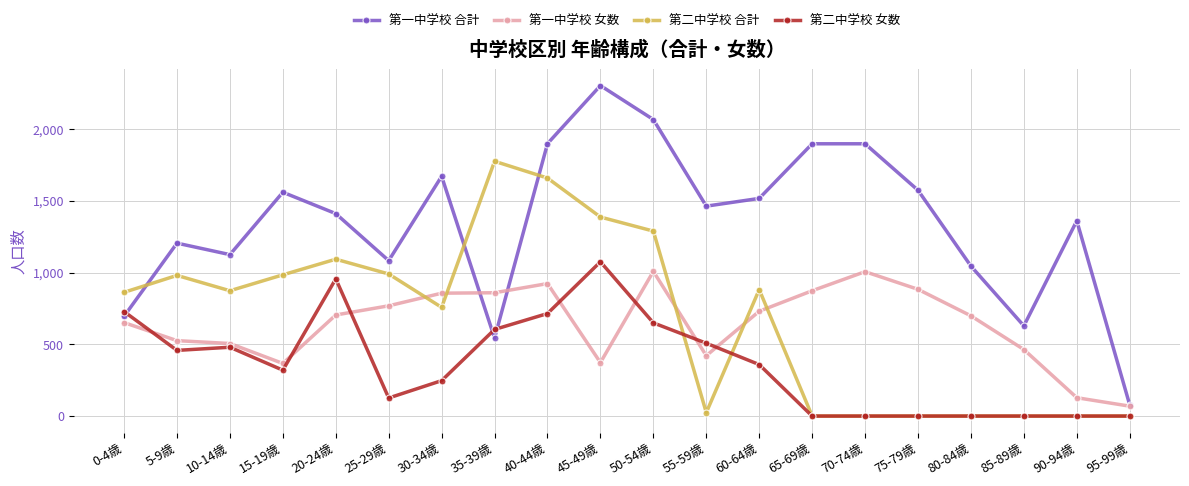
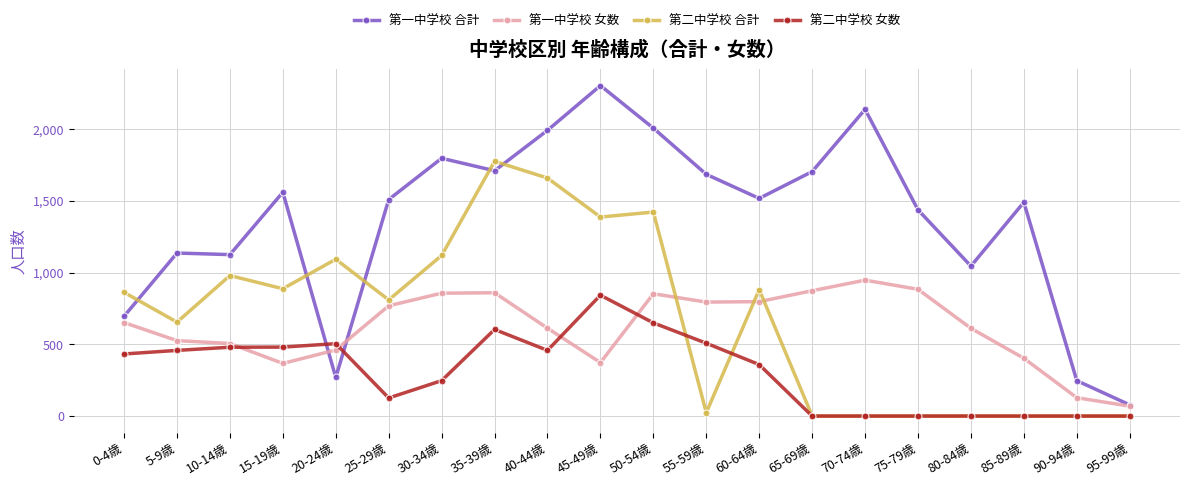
第二中学校 女数, 0-4歳: 730 -> 430
第一中学校 合計, 5-9歳: 1,210 -> 1,140
第二中学校 合計, 5-9歳: 980 -> 660
第二中学校 合計, 10-14歳: 870 -> 980
第二中学校 合計, 15-19歳: 990 -> 890
第二中学校 女数, 15-19歳: 320 -> 480
第一中学校 合計, 20-24歳: 1,410 -> 270
第一中学校 女数, 20-24歳: 710 -> 460
第二中学校 女数, 20-24歳: 960 -> 510
第一中学校 合計, 25-29歳: 1,080 -> 1,510
第二中学校 合計, 25-29歳: 990 -> 810
第一中学校 合計, 30-34歳: 1,670 -> 1,800
第二中学校 合計, 30-34歳: 760 -> 1,120
第一中学校 合計, 35-39歳: 540 -> 1,710
第一中学校 合計, 40-44歳: 1,900 -> 1,990
第一中学校 女数, 40-44歳: 920 -> 610
第二中学校 女数, 40-44歳: 720 -> 460
第二中学校 女数, 45-49歳: 1,080 -> 840
第一中学校 合計, 50-54歳: 2,070 -> 2,010
第一中学校 女数, 50-54歳: 1,010 -> 850
第二中学校 合計, 50-54歳: 1,290 -> 1,420
第一中学校 合計, 55-59歳: 1,460 -> 1,690
第一中学校 女数, 55-59歳: 420 -> 800
第一中学校 女数, 60-64歳: 730 -> 800
第一中学校 合計, 65-69歳: 1,900 -> 1,710
第一中学校 合計, 70-74歳: 1,900 -> 2,140
第一中学校 女数, 70-74歳: 1,010 -> 950
第一中学校 合計, 75-79歳: 1,580 -> 1,440
第一中学校 女数, 80-84歳: 700 -> 610
第一中学校 合計, 85-89歳: 630 -> 1,490
第一中学校 女数, 85-89歳: 460 -> 400
第一中学校 合計, 90-94歳: 1,360 -> 250
